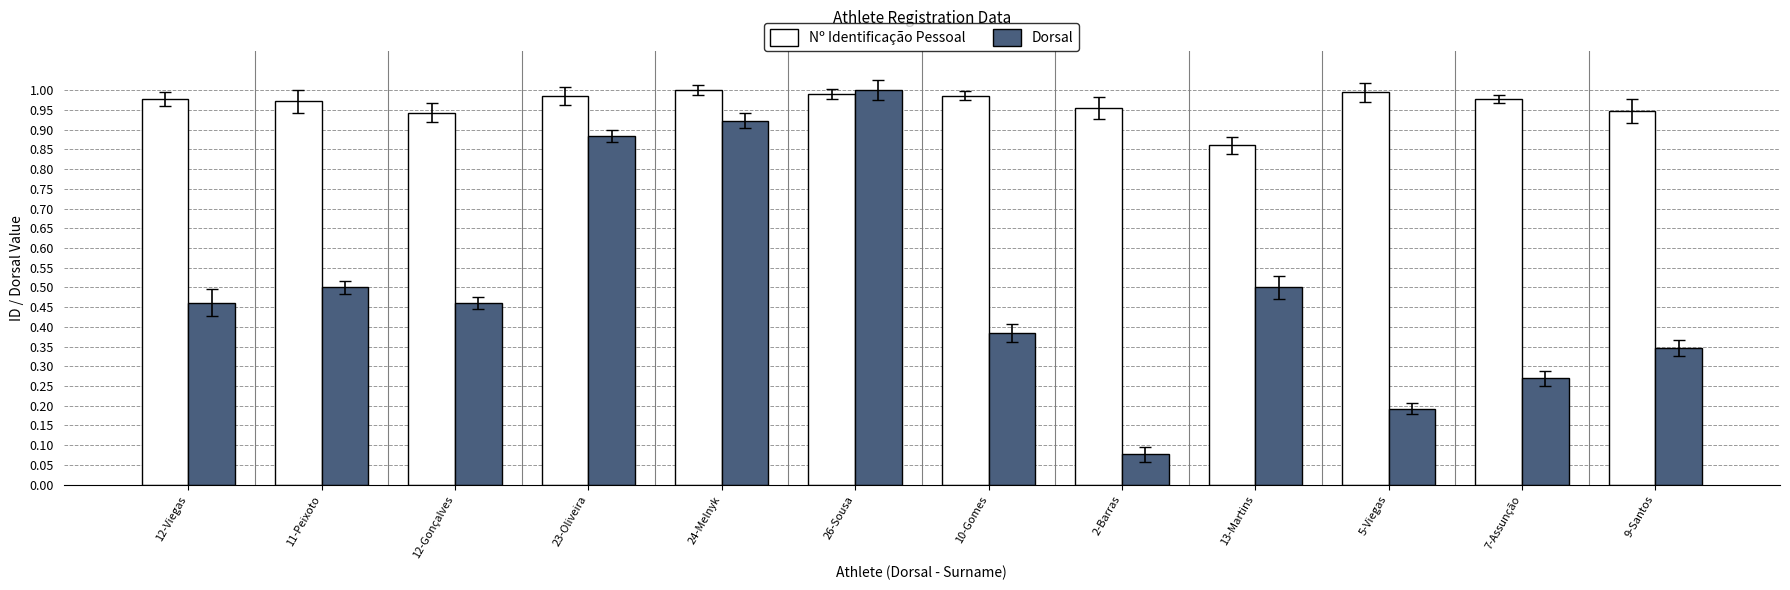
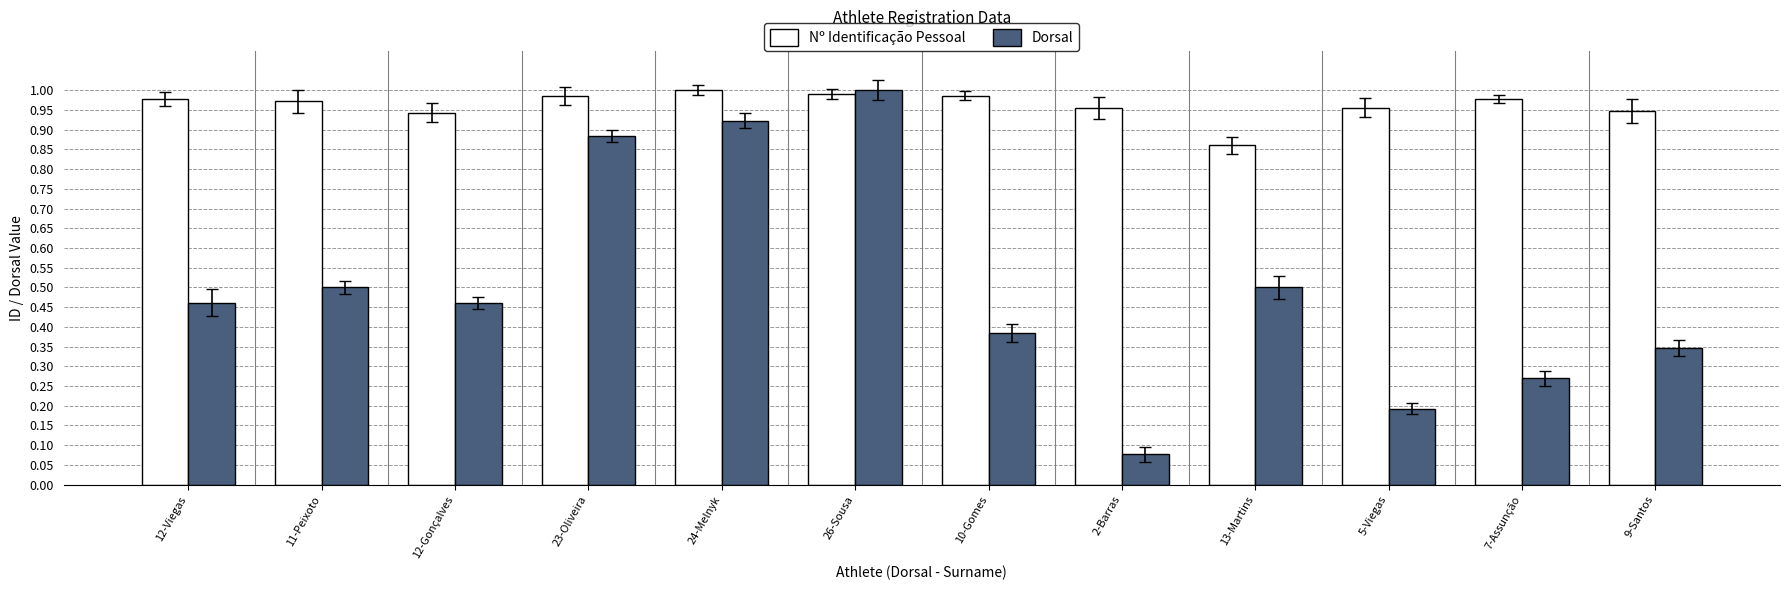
Nº Identificação Pessoal, 5-Viegas: 0.99 -> 0.96
